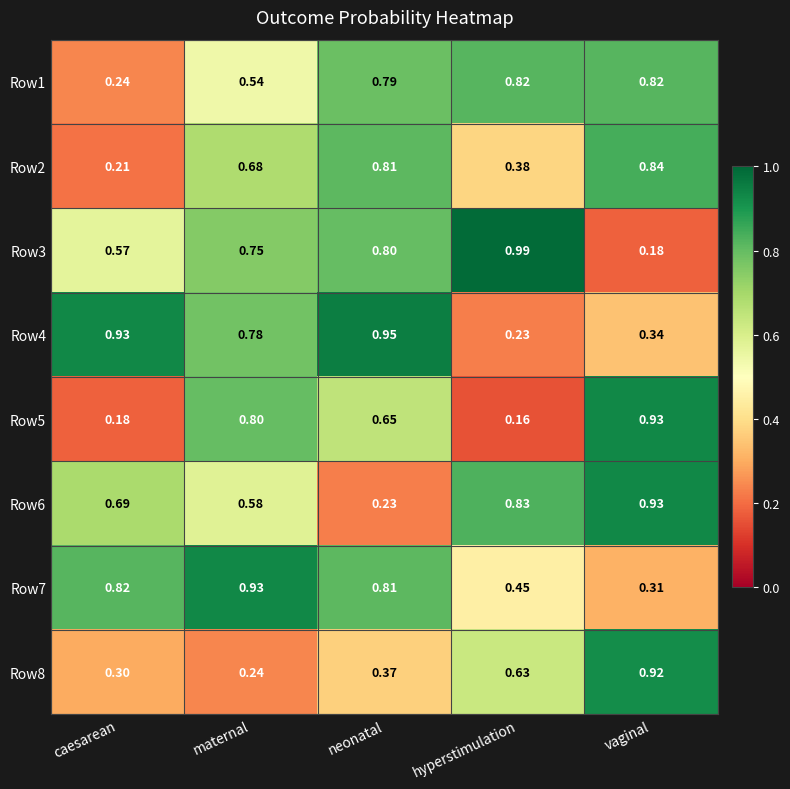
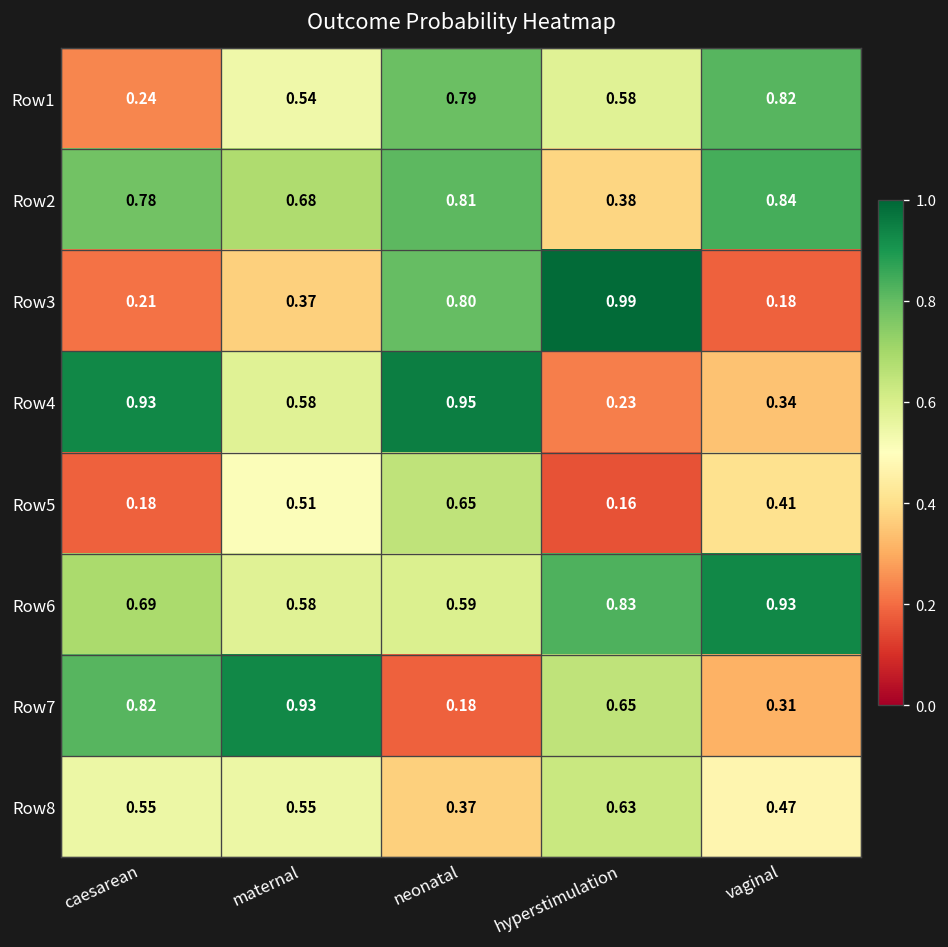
Row1, hyperstimulation: 0.82 -> 0.58
Row2, caesarean: 0.21 -> 0.78
Row3, caesarean: 0.57 -> 0.21
Row3, maternal: 0.75 -> 0.37
Row4, maternal: 0.78 -> 0.58
Row5, maternal: 0.80 -> 0.51
Row5, vaginal: 0.93 -> 0.41
Row6, neonatal: 0.23 -> 0.59
Row7, neonatal: 0.81 -> 0.18
Row7, hyperstimulation: 0.45 -> 0.65
Row8, caesarean: 0.30 -> 0.55
Row8, maternal: 0.24 -> 0.55
Row8, vaginal: 0.92 -> 0.47
